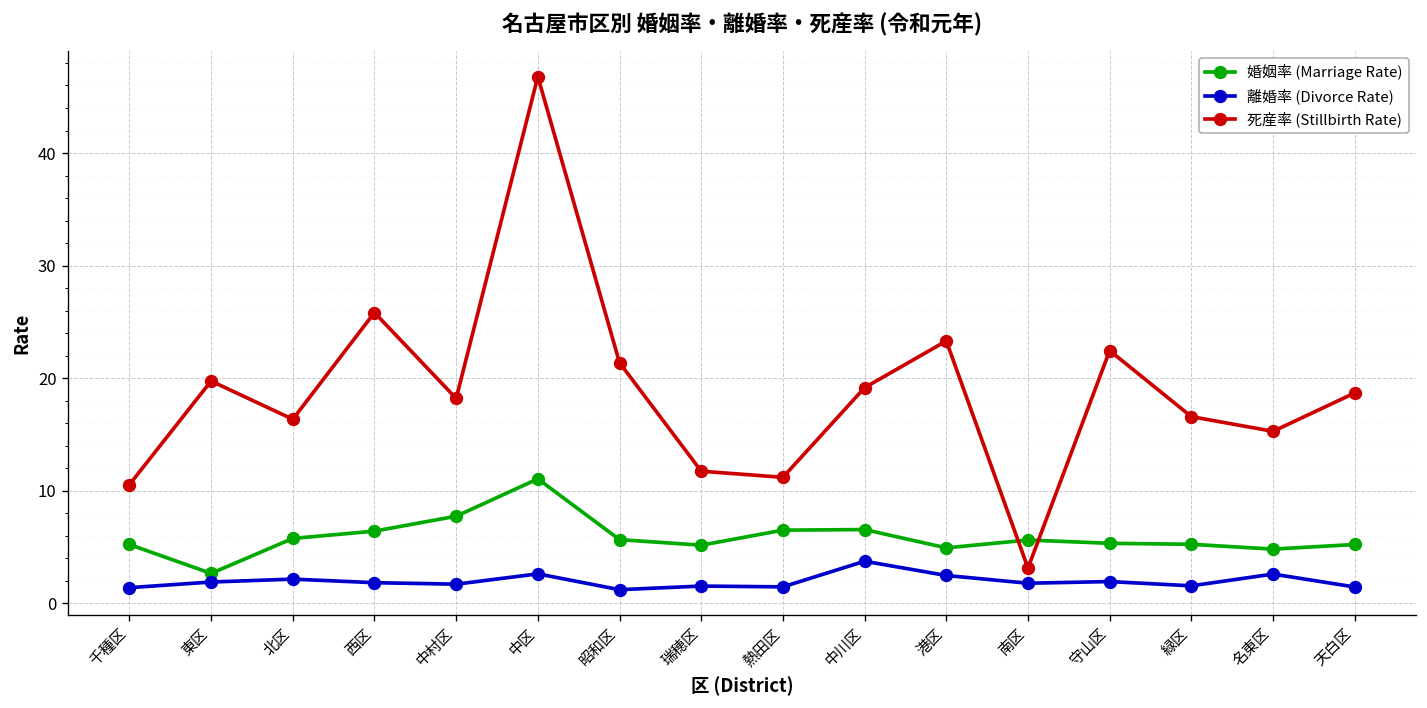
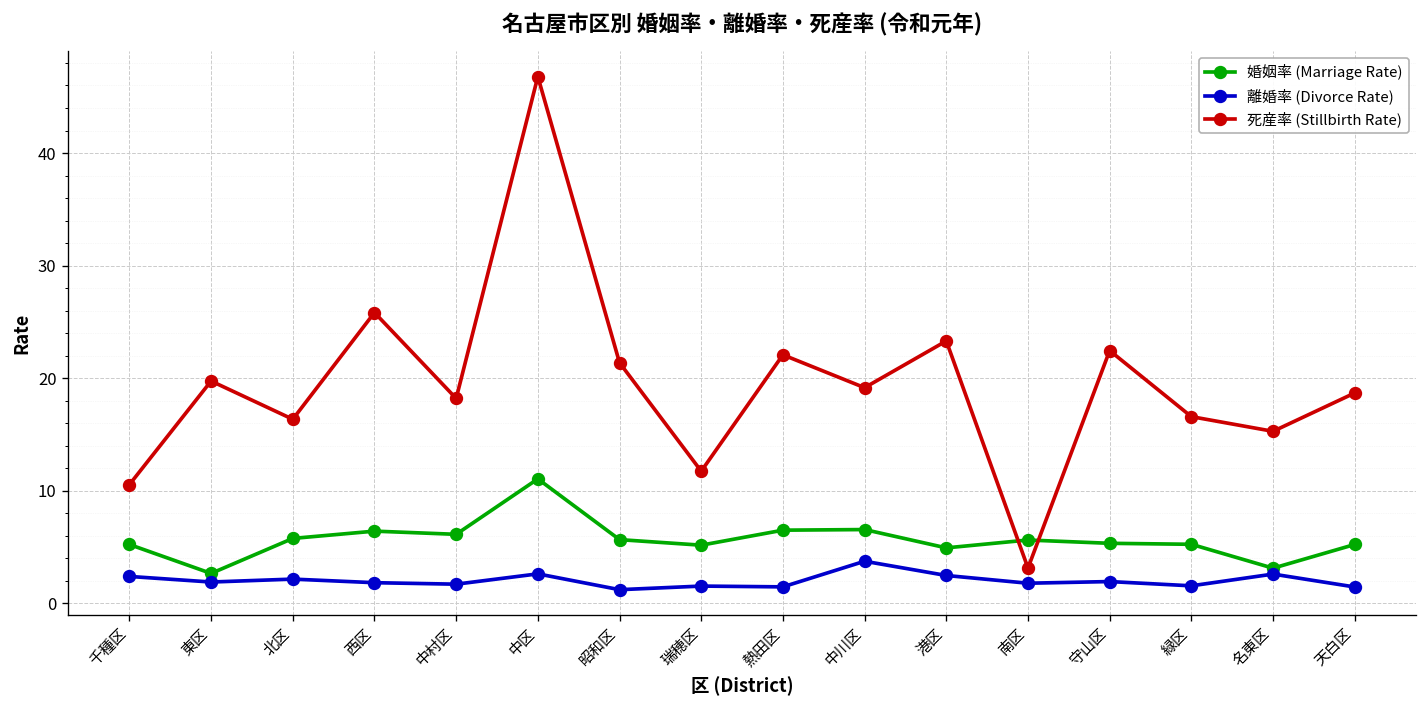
離婚率 (Divorce Rate), 千種区: 1 -> 2
婚姻率 (Marriage Rate), 中村区: 8 -> 6
死産率 (Stillbirth Rate), 熱田区: 11 -> 22
婚姻率 (Marriage Rate), 名東区: 5 -> 3
